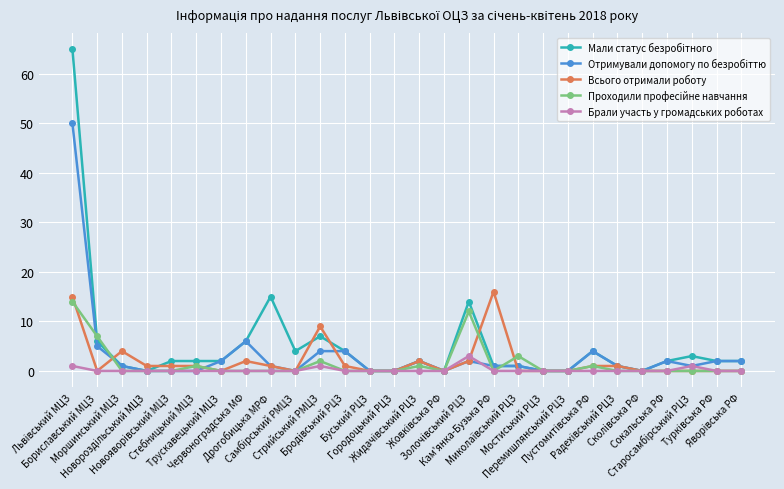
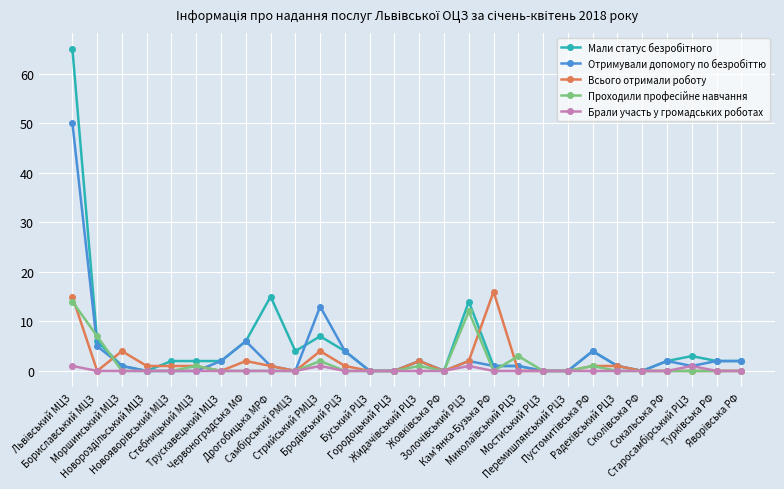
Отримували допомогу по безробіттю, Стрийський РМЦЗ: 4 -> 13
Всього отримали роботу, Стрийський РМЦЗ: 9 -> 4
Брали участь у громадських роботах, Золочівський РЦЗ: 3 -> 1
